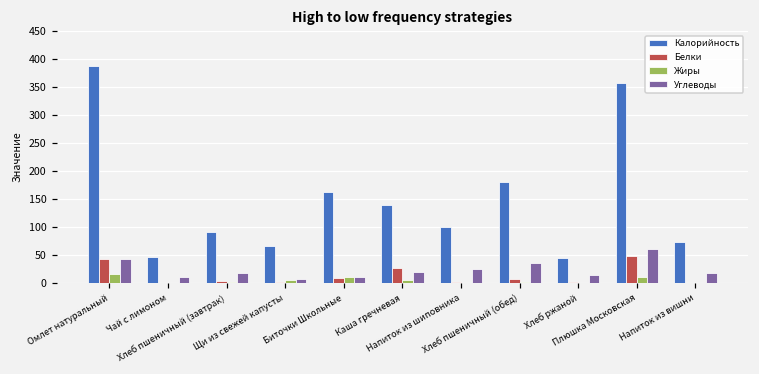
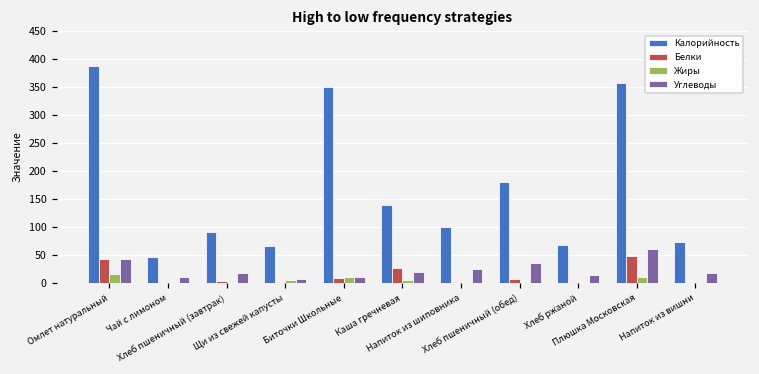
Калорийность, Биточки Школьные: 160 -> 350
Калорийность, Хлеб ржаной: 40 -> 70
